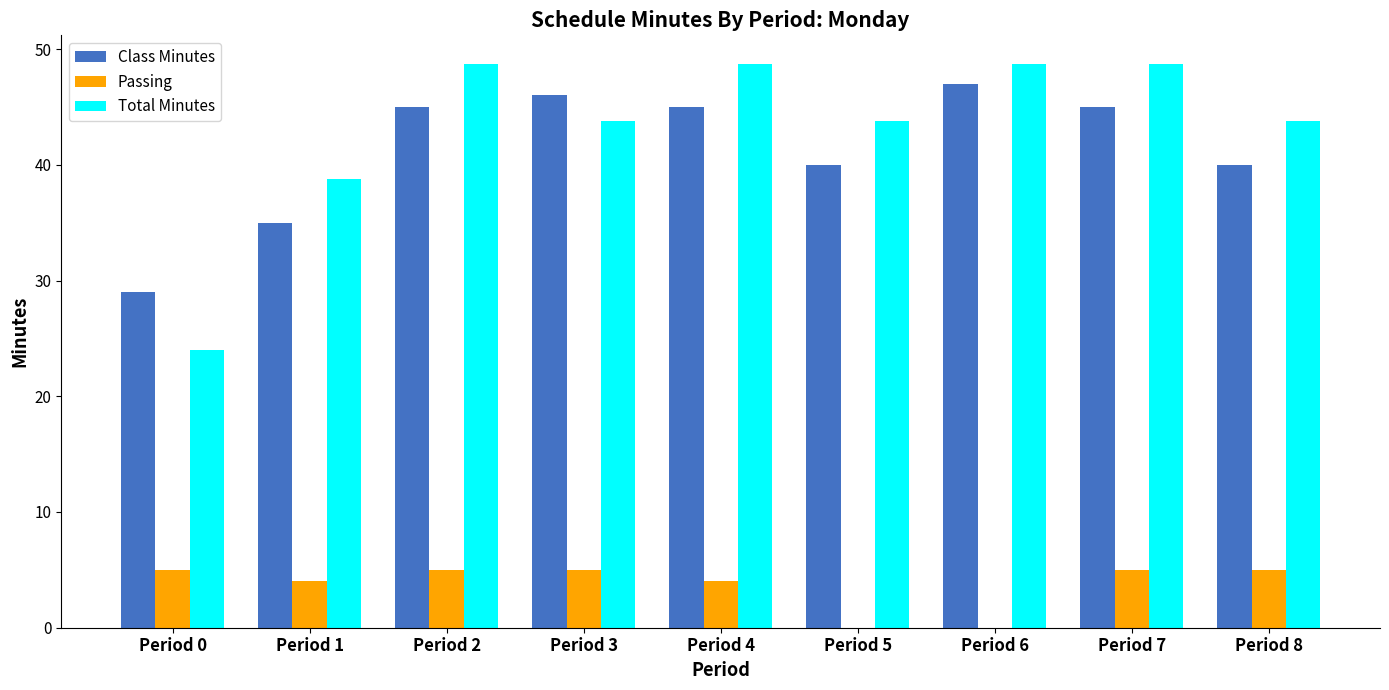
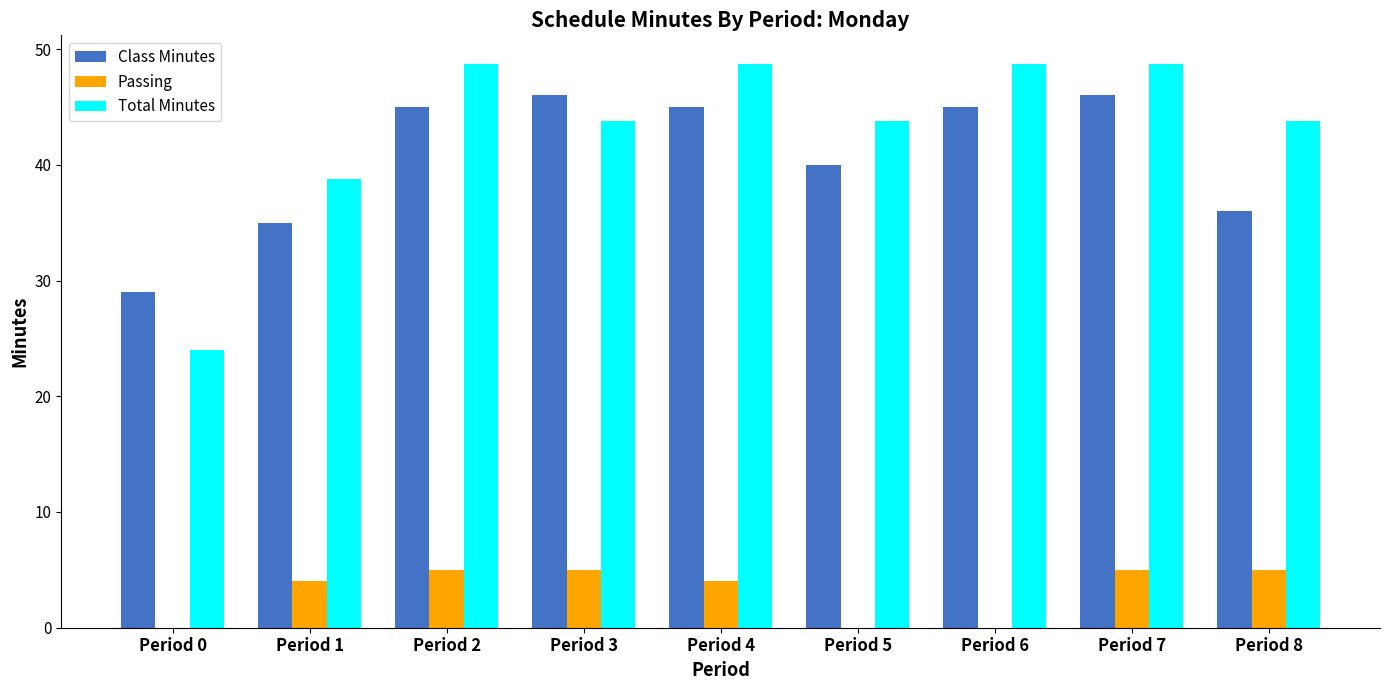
Passing, Period 0: 5 -> 0
Class Minutes, Period 6: 47 -> 45
Class Minutes, Period 7: 45 -> 46
Class Minutes, Period 8: 40 -> 36
